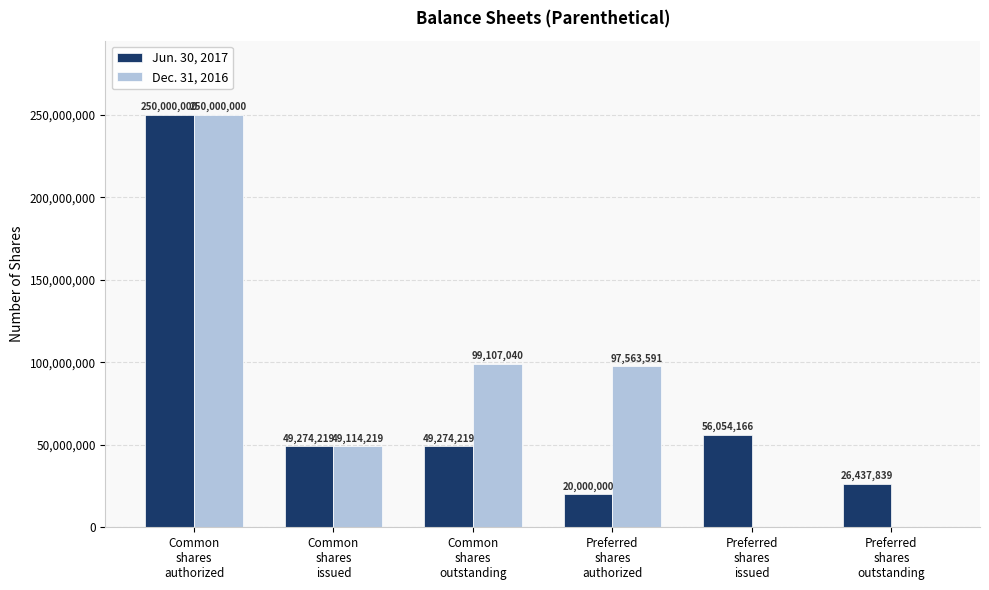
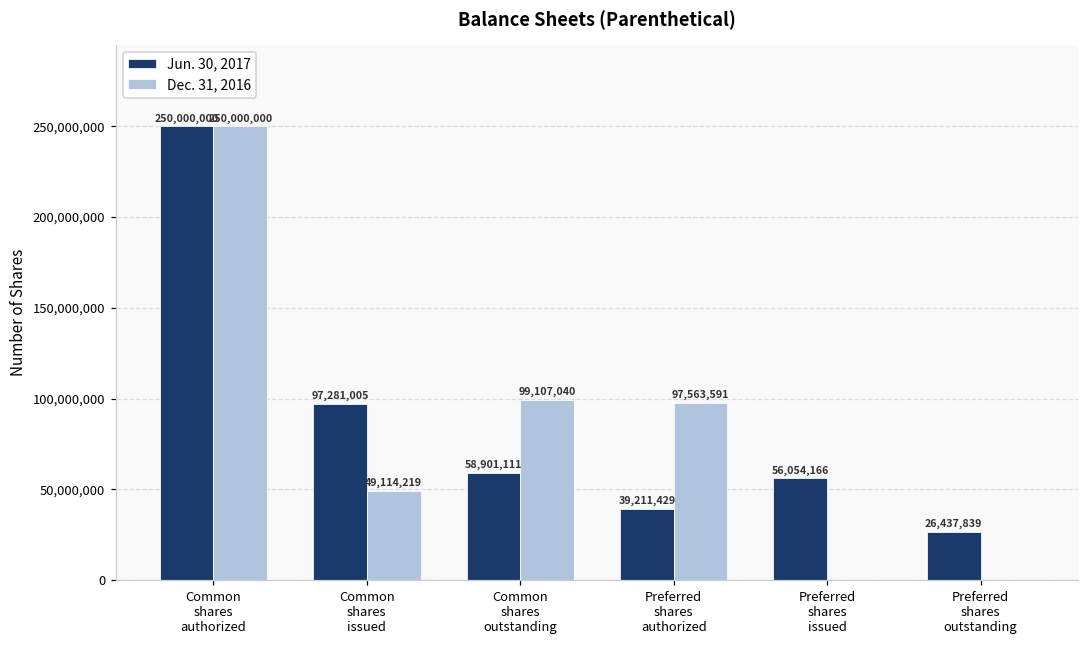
Jun. 30, 2017, Common shares issued: 49,274,219 -> 97,281,005
Jun. 30, 2017, Common shares outstanding: 49,274,219 -> 58,901,111
Jun. 30, 2017, Preferred shares authorized: 20,000,000 -> 39,211,429
